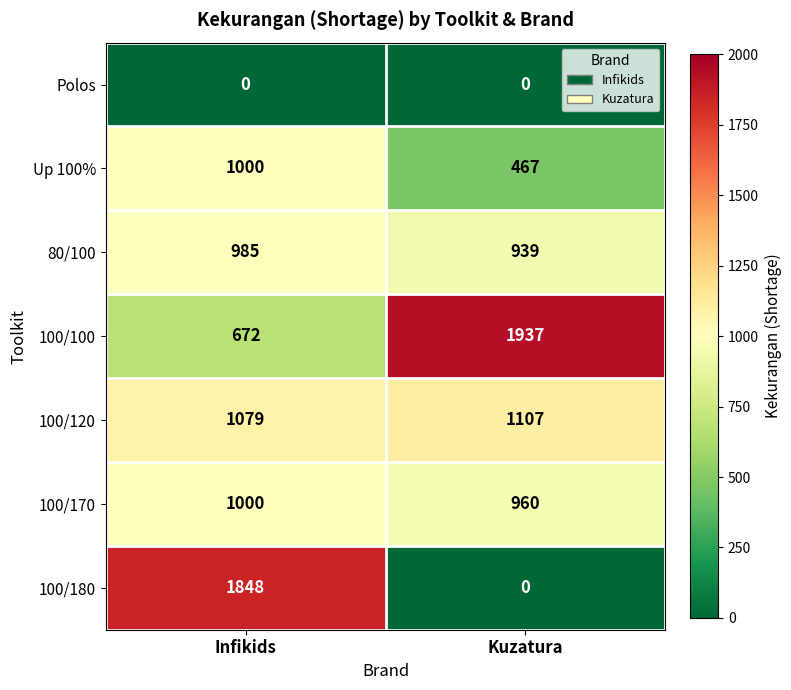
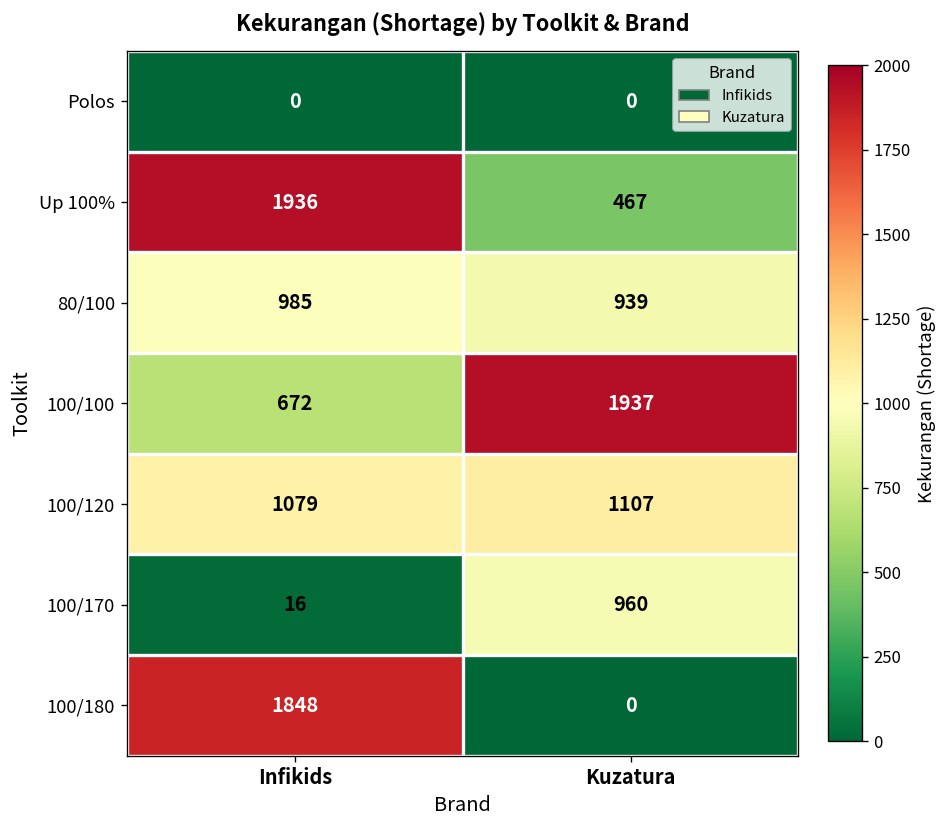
Up 100%, Infikids: 1000 -> 1936
100/170, Infikids: 1000 -> 16
